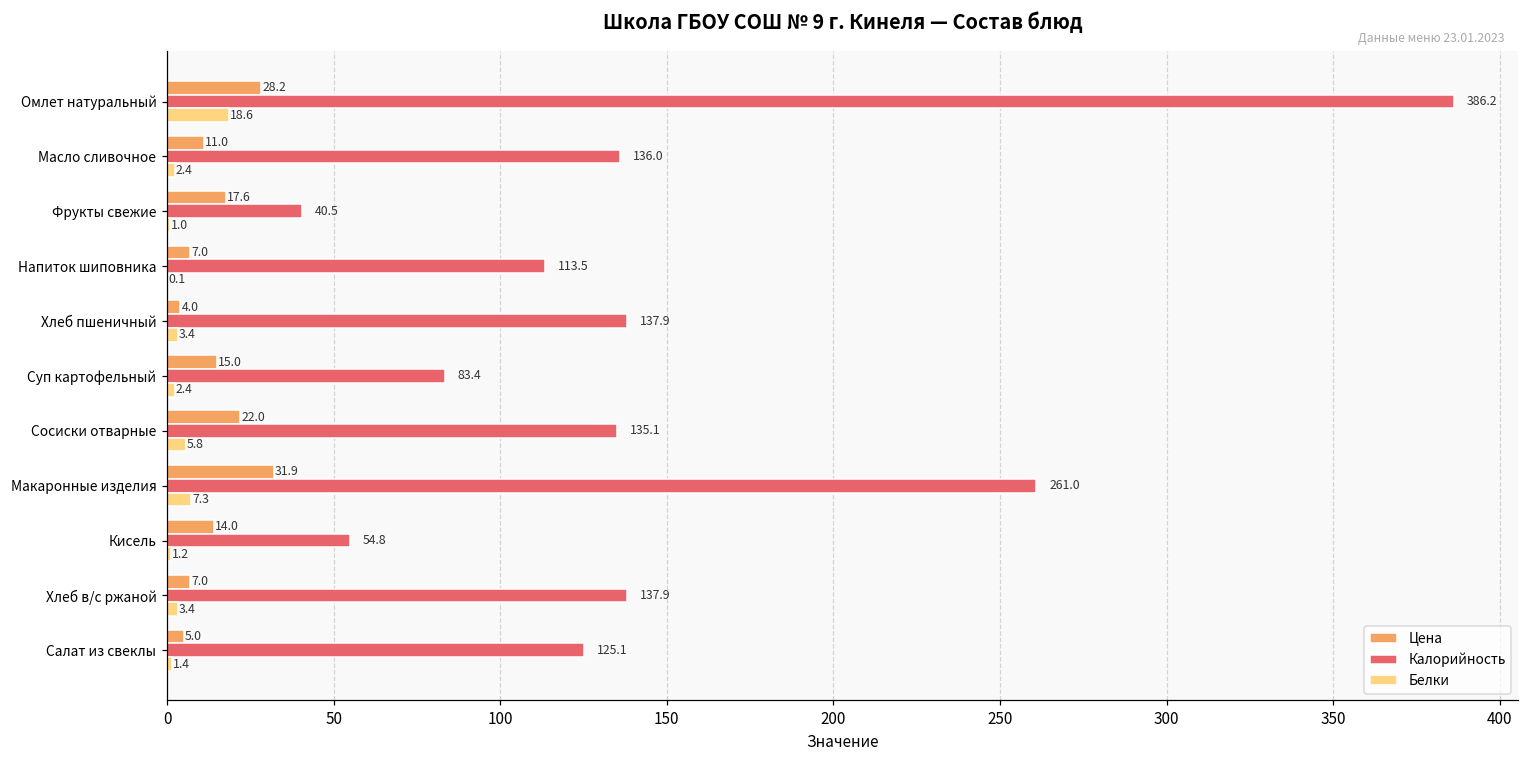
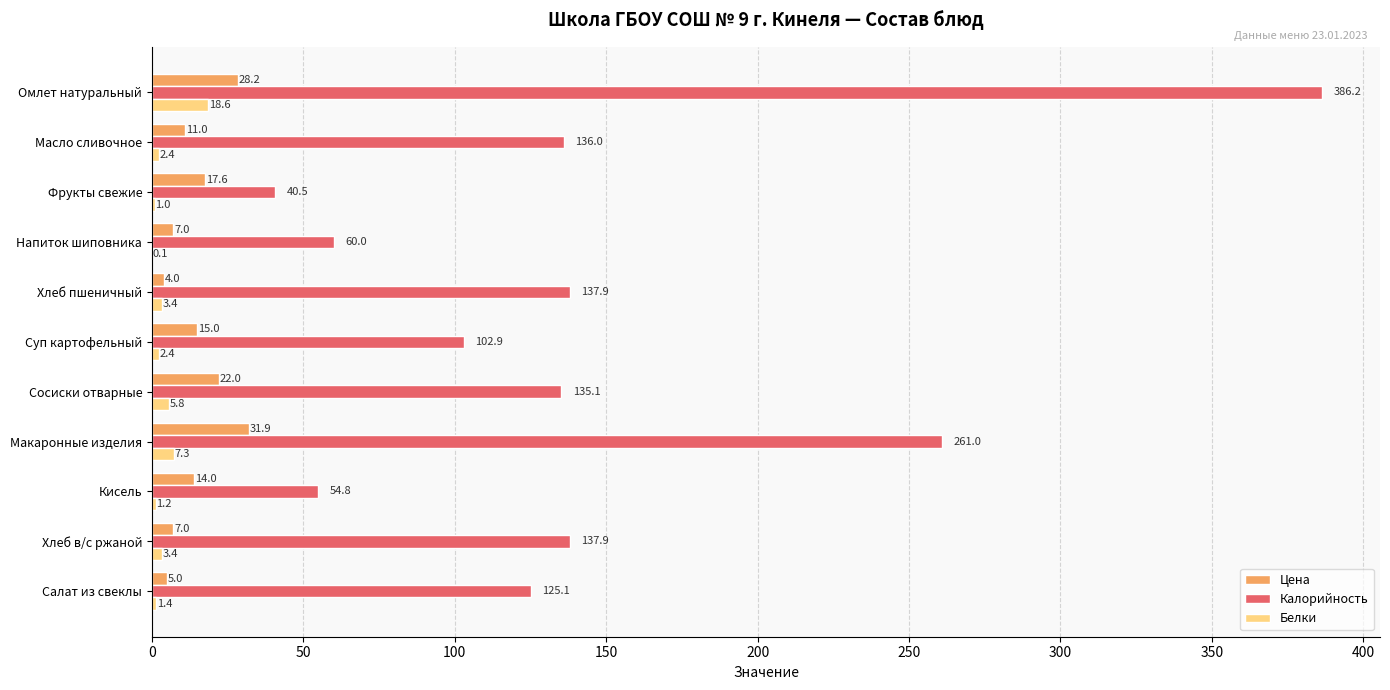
Калорийность, Напиток шиповника: 113.5 -> 60.0
Калорийность, Суп картофельный: 83.4 -> 102.9
